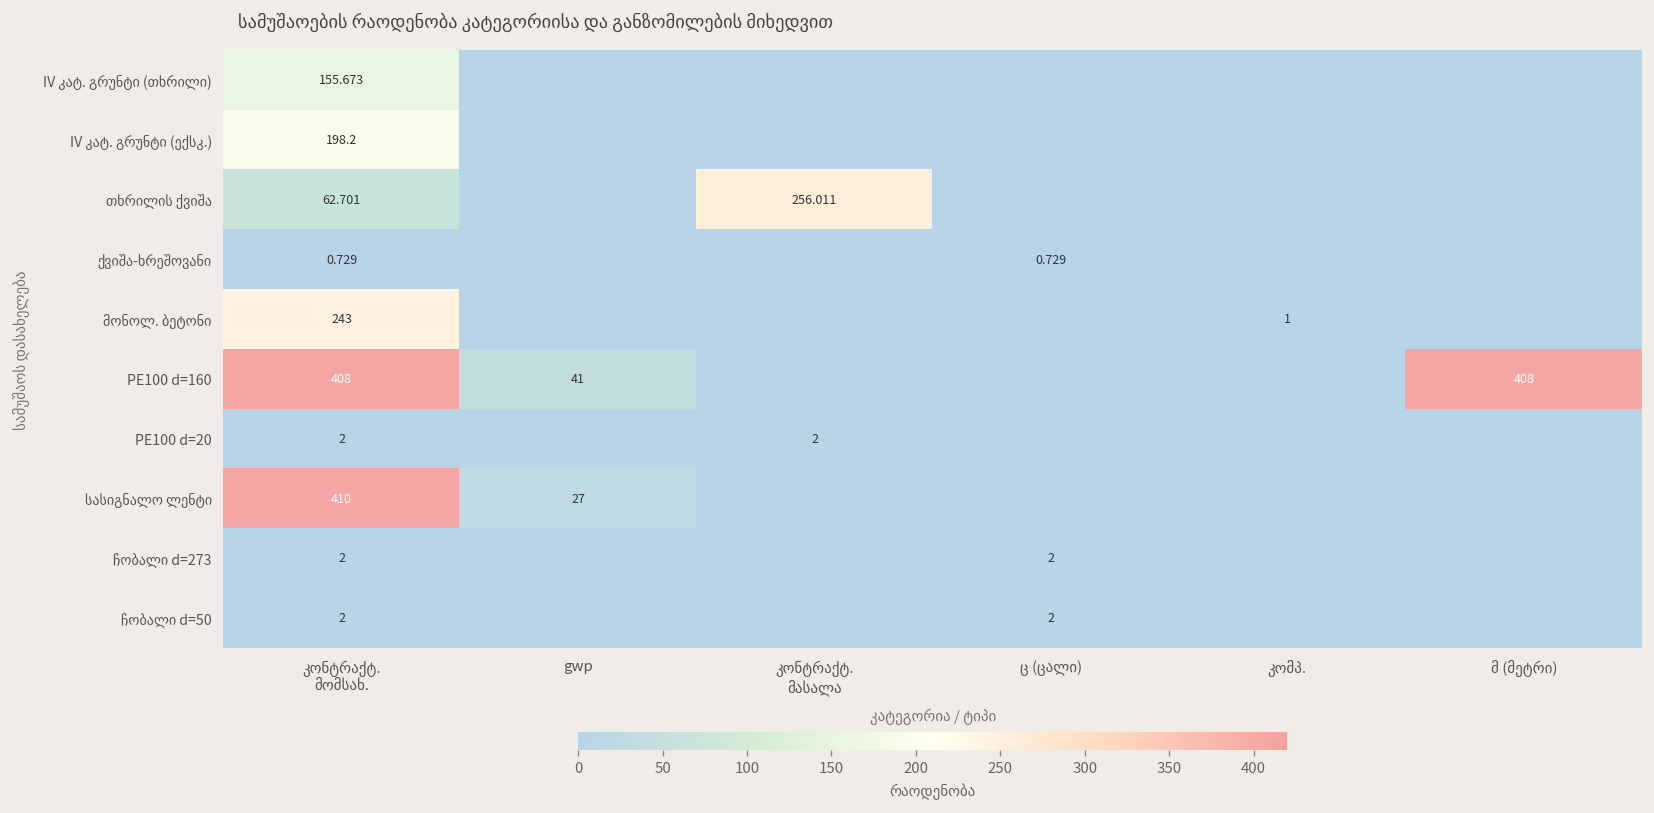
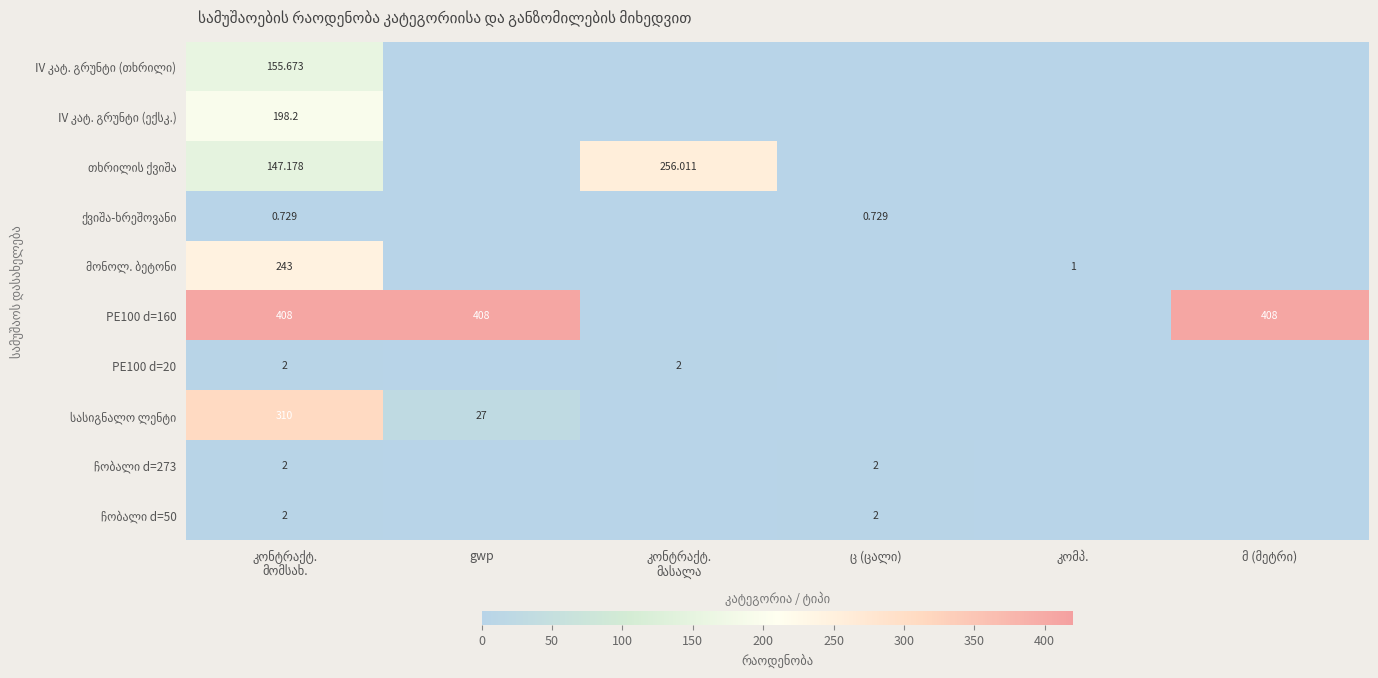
თხრილის ქვიშა, კონტრაქტ. მომსახ.: 62.701 -> 147.178
PE100 d=160, gwp: 41 -> 408
სასიგნალო ლენტი, კონტრაქტ. მომსახ.: 410 -> 310
